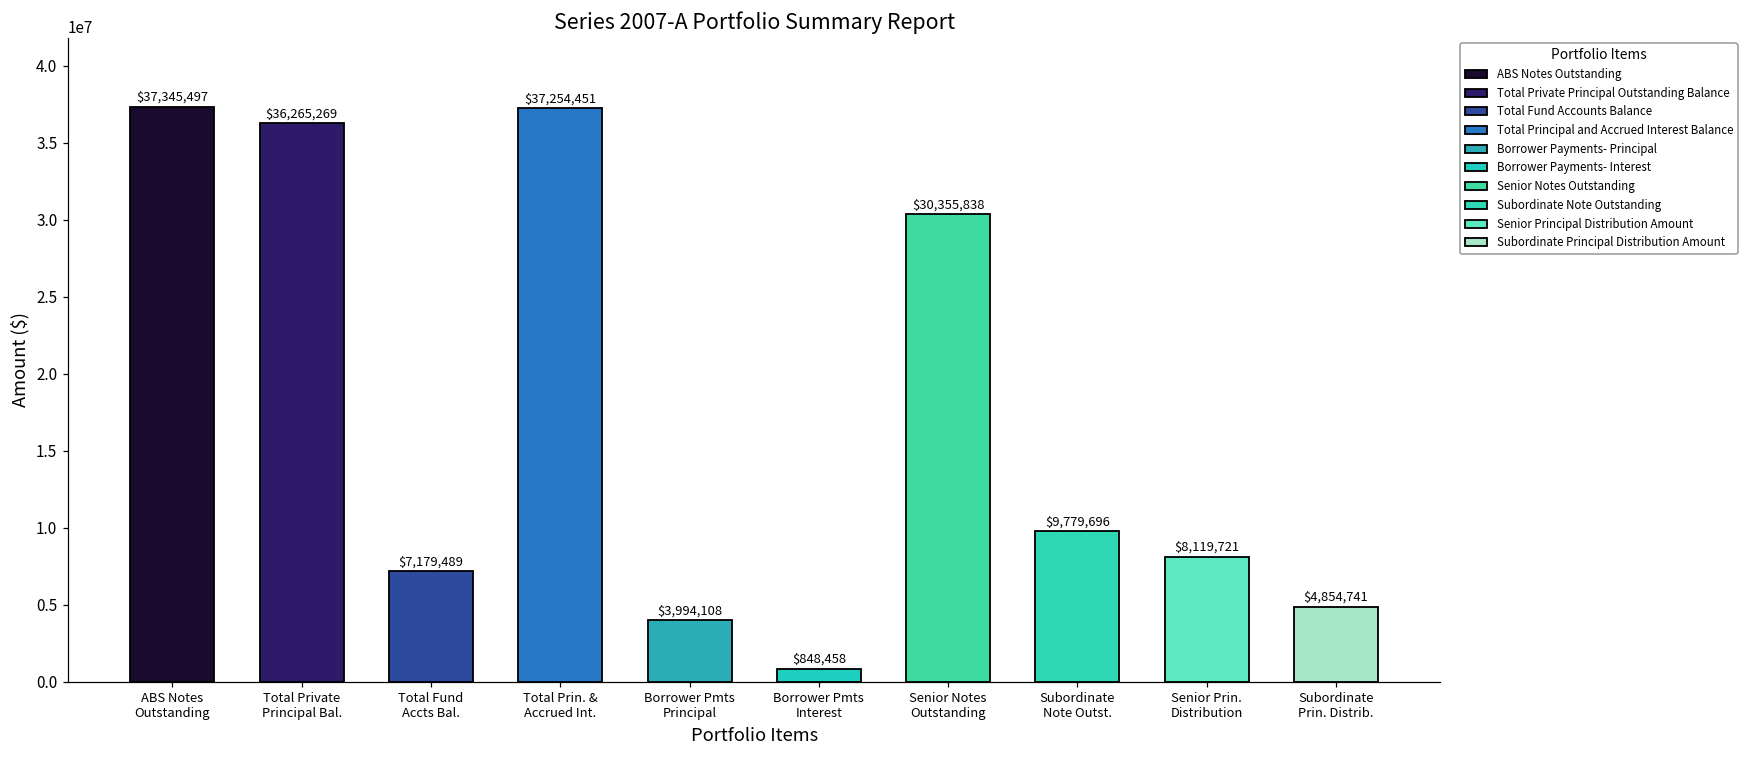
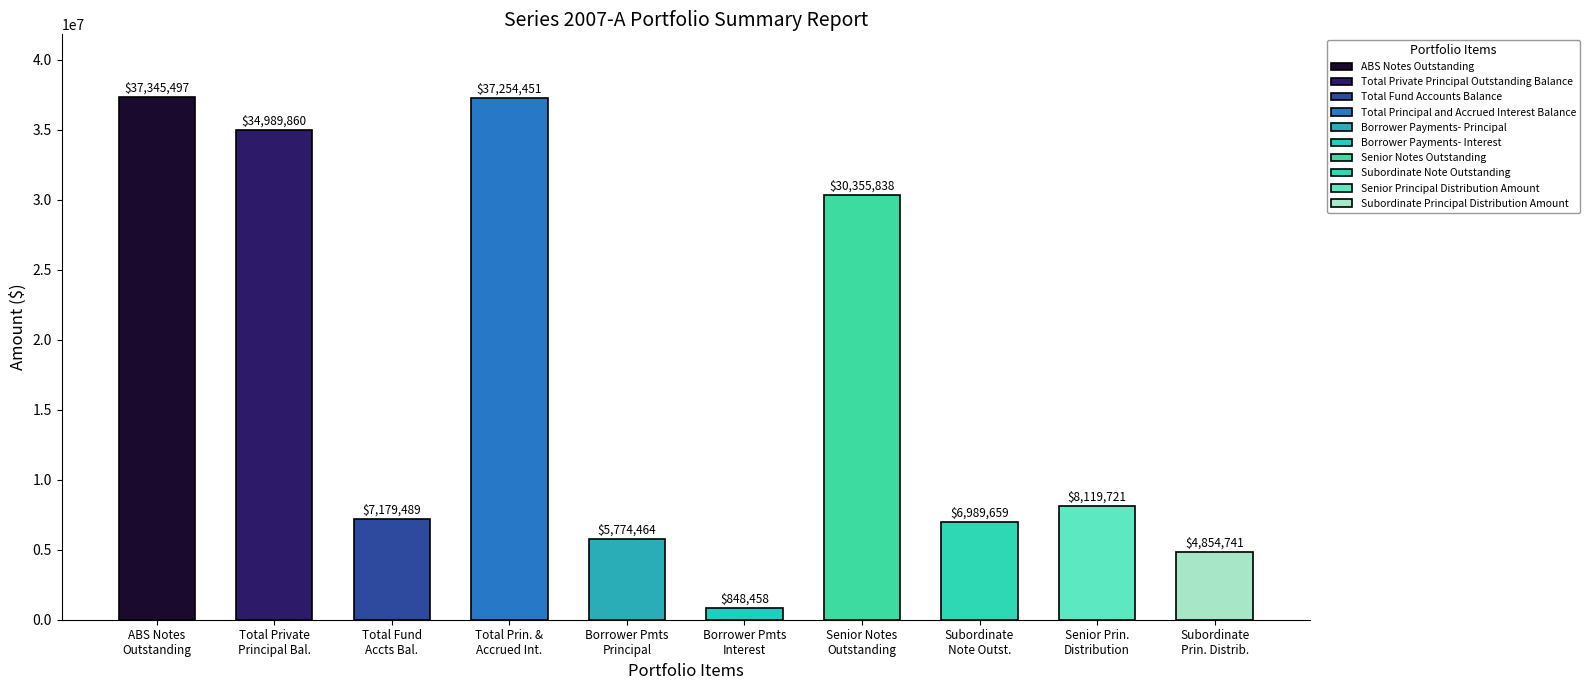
Total Private Principal Bal.: $36,265,269 -> $34,989,860
Borrower Pmts Principal: $3,994,108 -> $5,774,464
Subordinate Note Outst.: $9,779,696 -> $6,989,659
